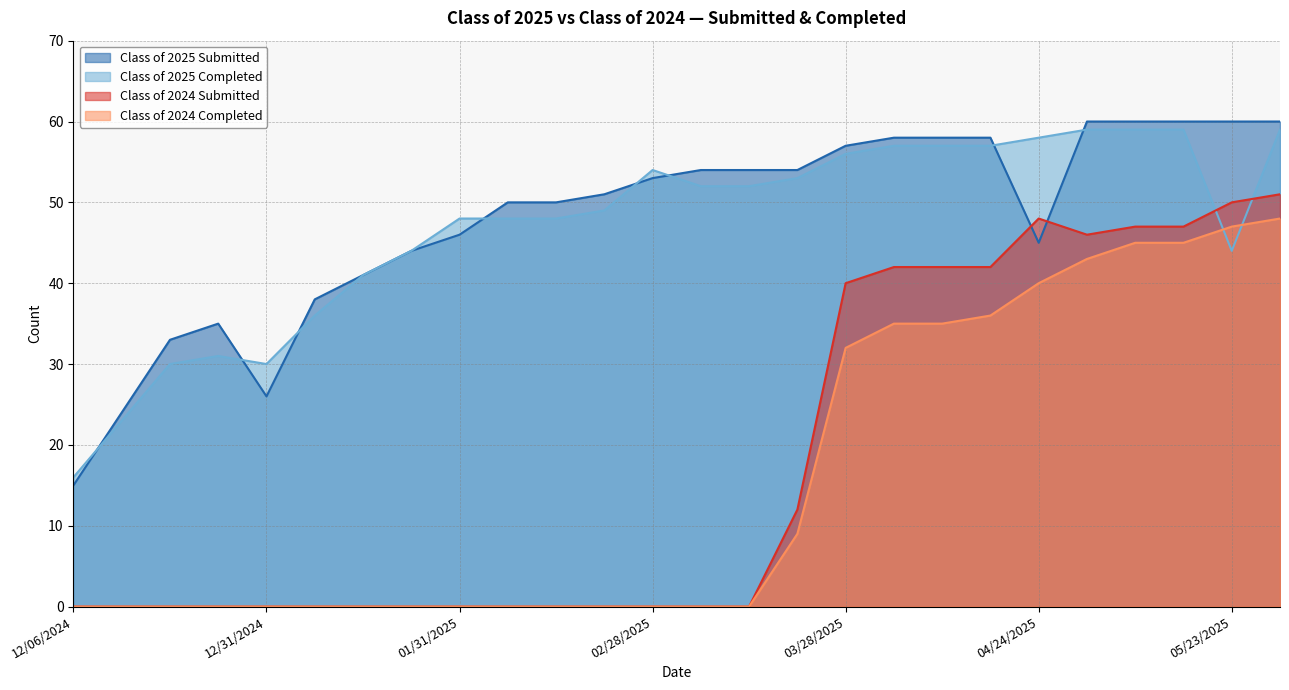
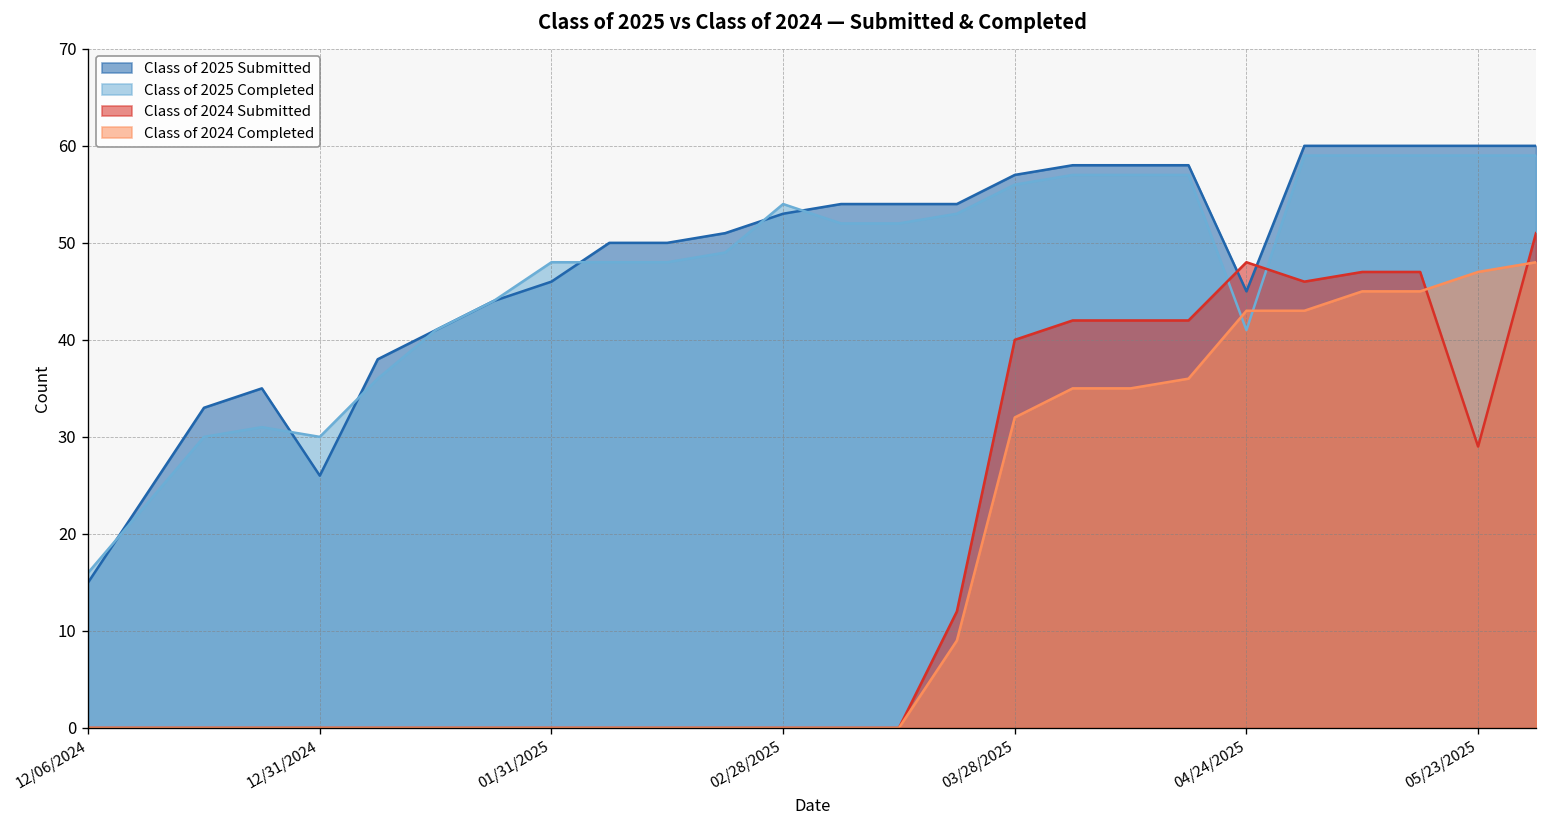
Class of 2025 Completed, 04/24/2025: 58 -> 41
Class of 2024 Completed, 04/24/2025: 40 -> 43
Class of 2025 Completed, 05/23/2025: 44 -> 59
Class of 2024 Submitted, 05/23/2025: 50 -> 29
